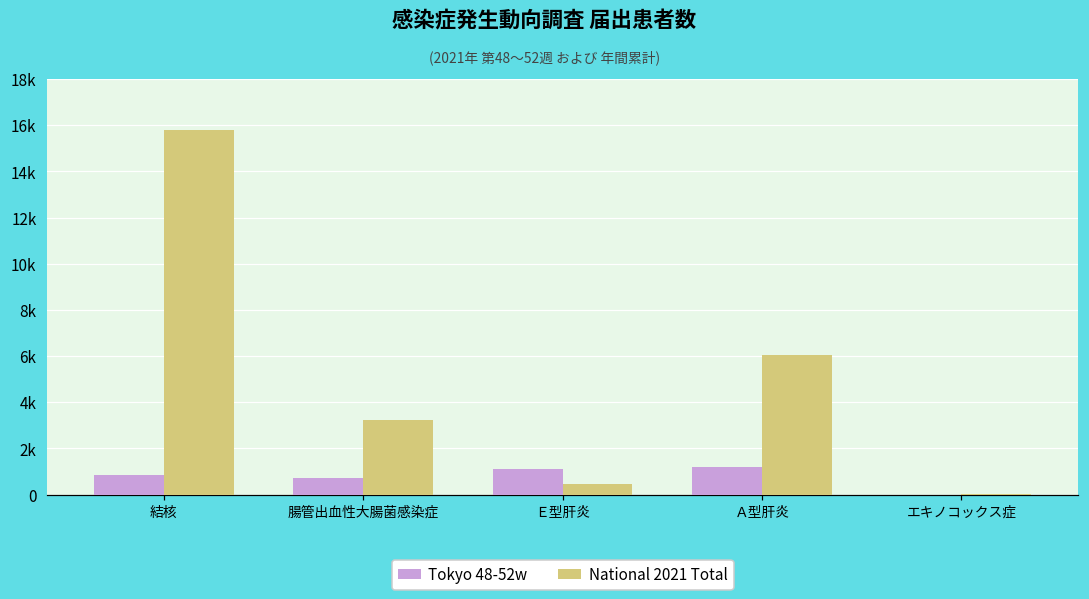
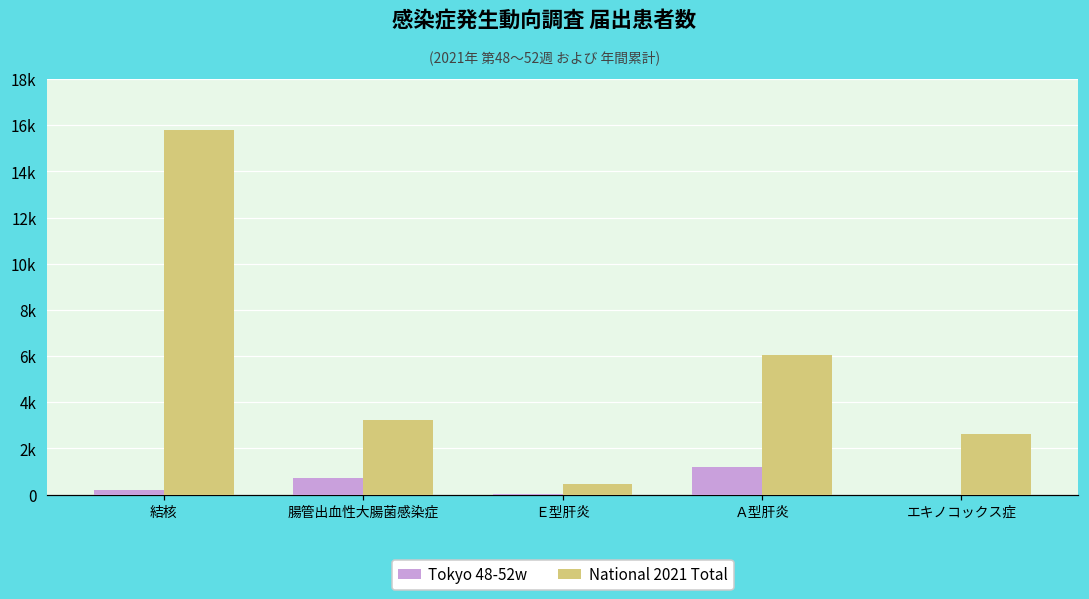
Tokyo 48-52w, 結核: 800 -> 200
Tokyo 48-52w, Ｅ型肝炎: 1100 -> 0
National 2021 Total, エキノコックス症: 0 -> 2600
